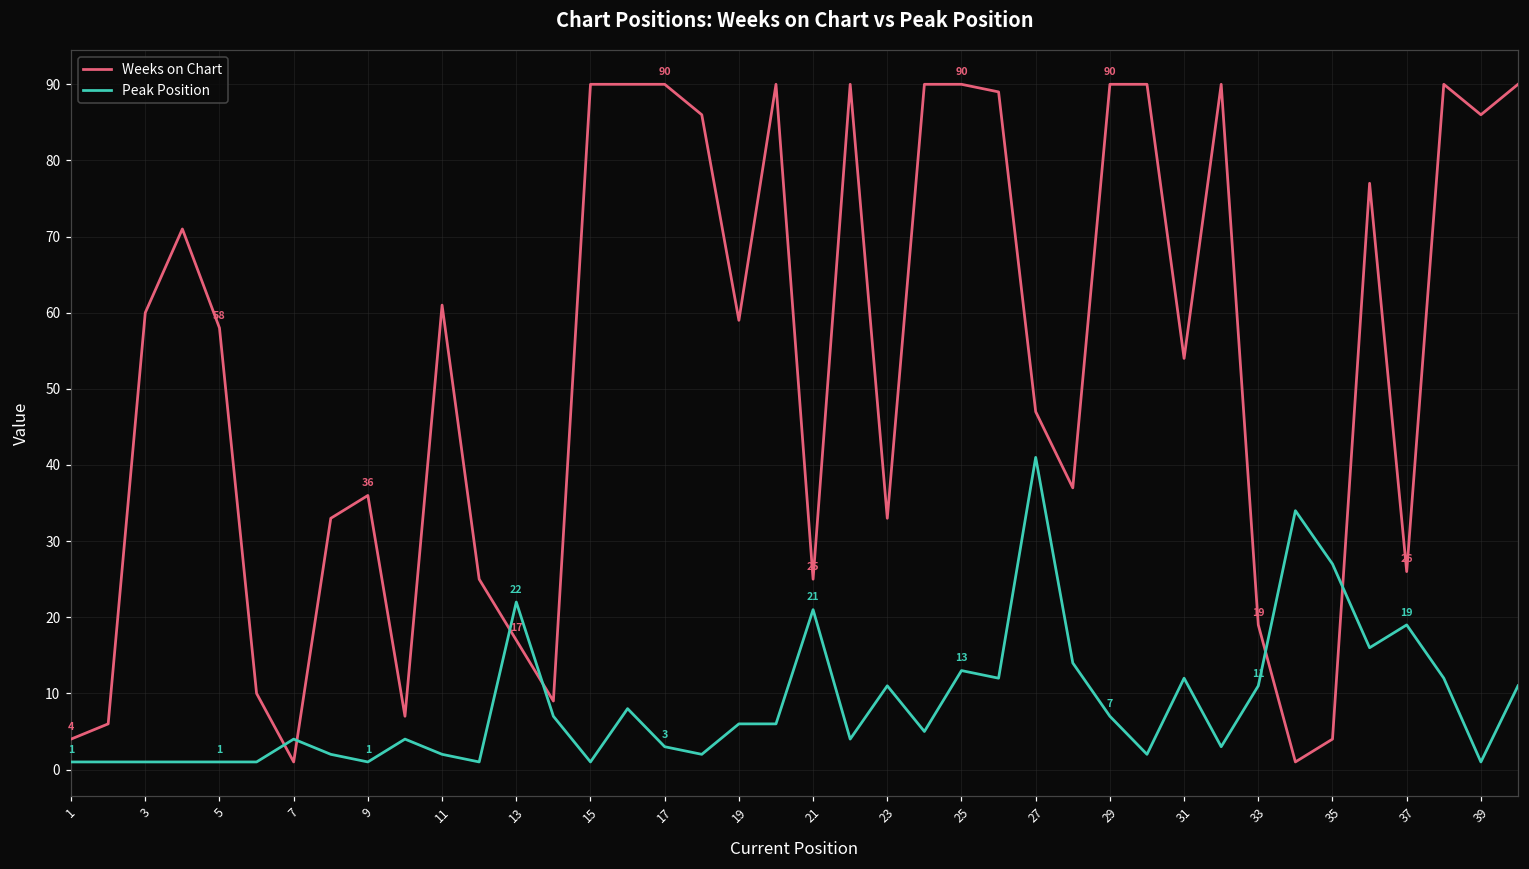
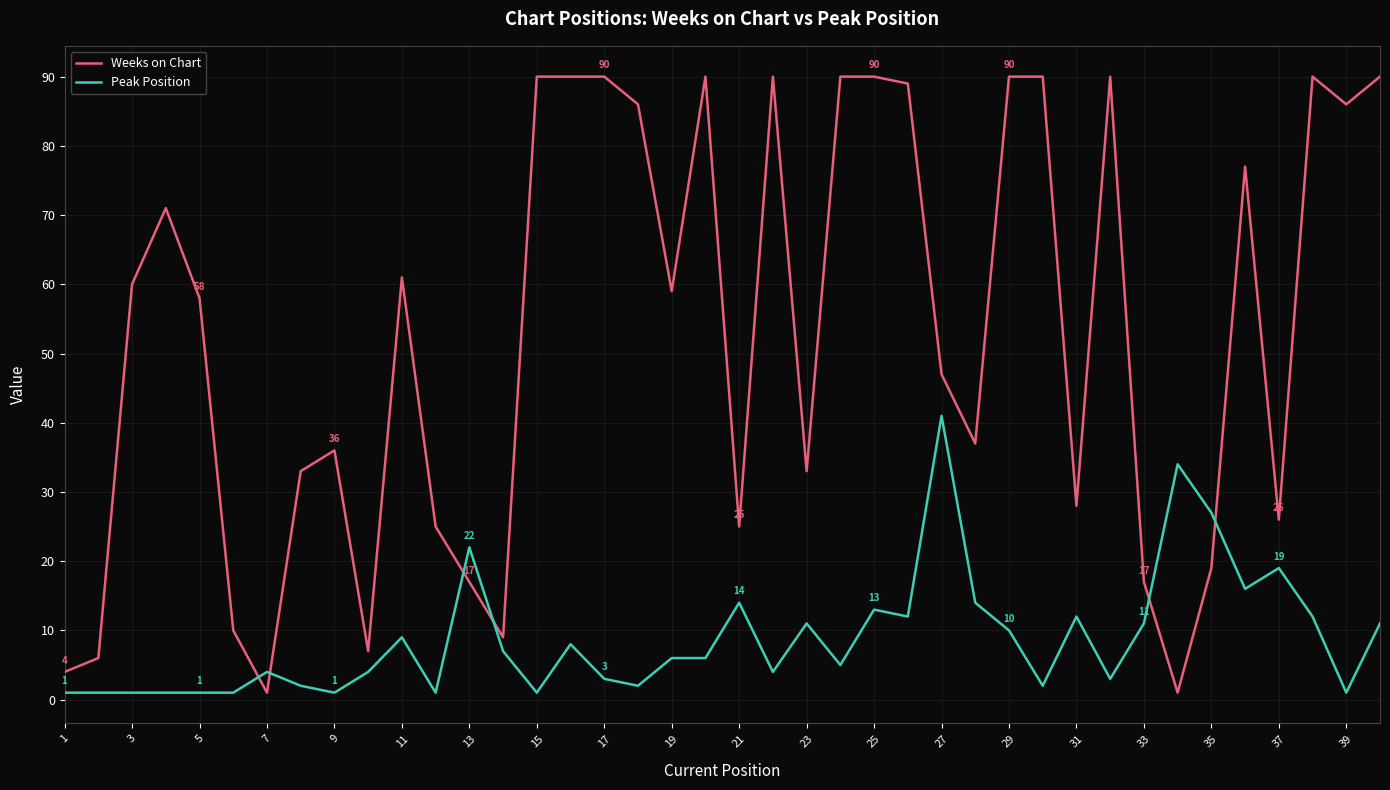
Peak Position, 11: 2 -> 9
Peak Position, 21: 21 -> 14
Peak Position, 29: 7 -> 10
Weeks on Chart, 31: 54 -> 28
Weeks on Chart, 33: 19 -> 17
Weeks on Chart, 35: 4 -> 19
